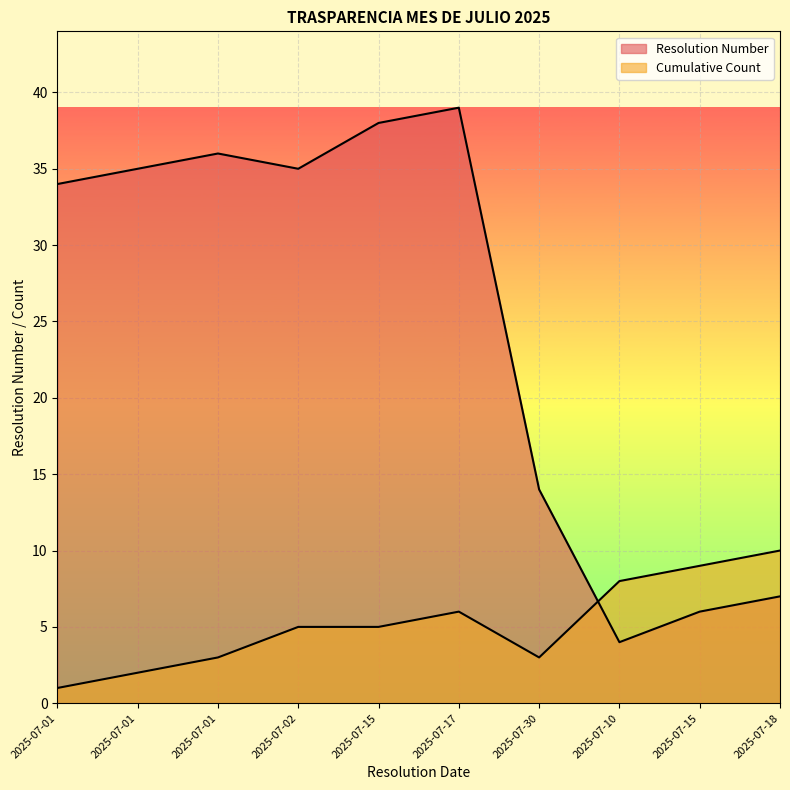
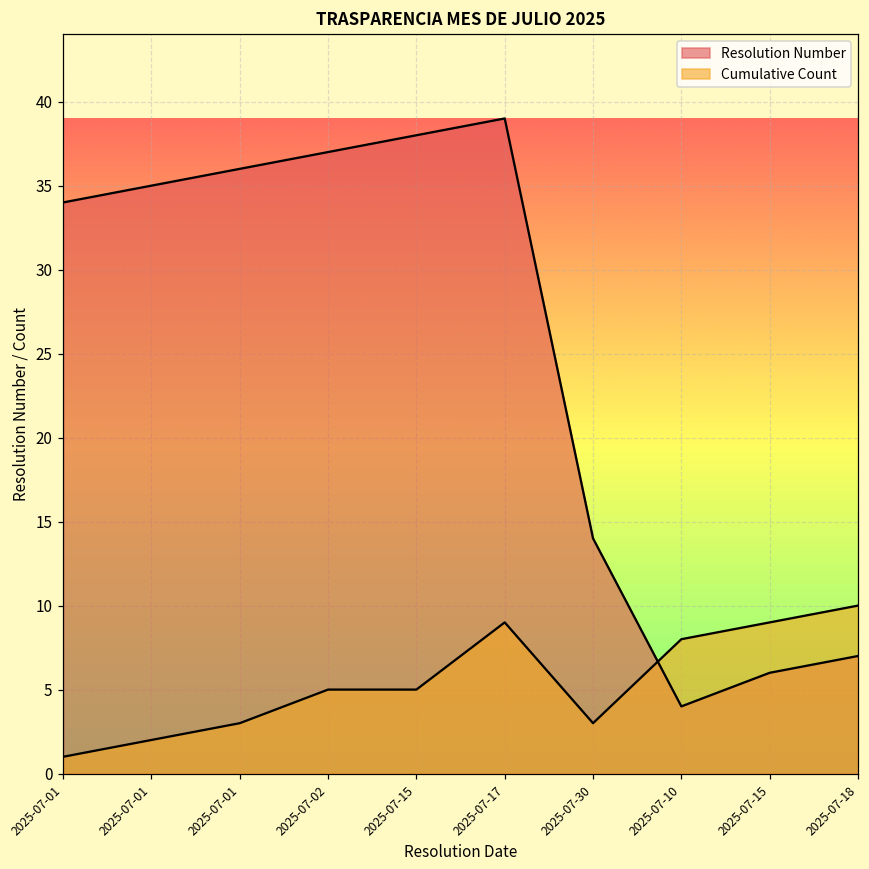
Resolution Number, 2025-07-02: 35 -> 37
Cumulative Count, 2025-07-17: 6 -> 9
